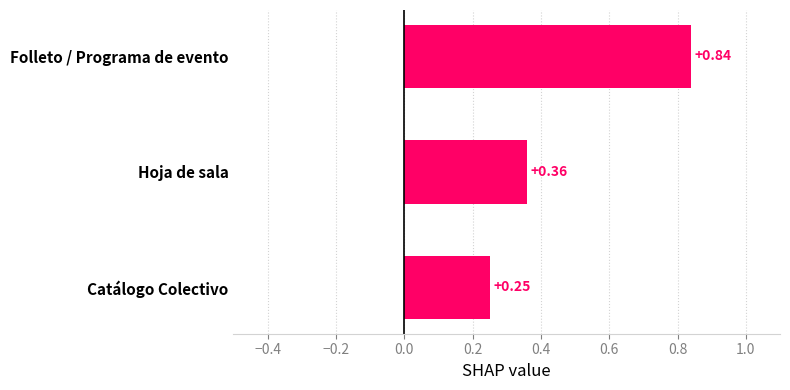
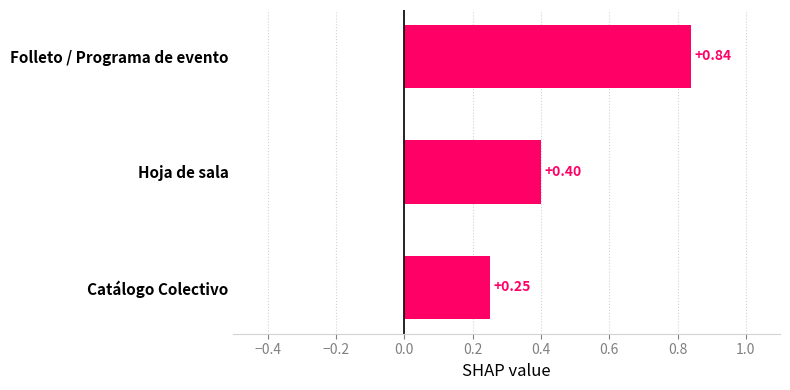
Hoja de sala: +0.36 -> +0.40
